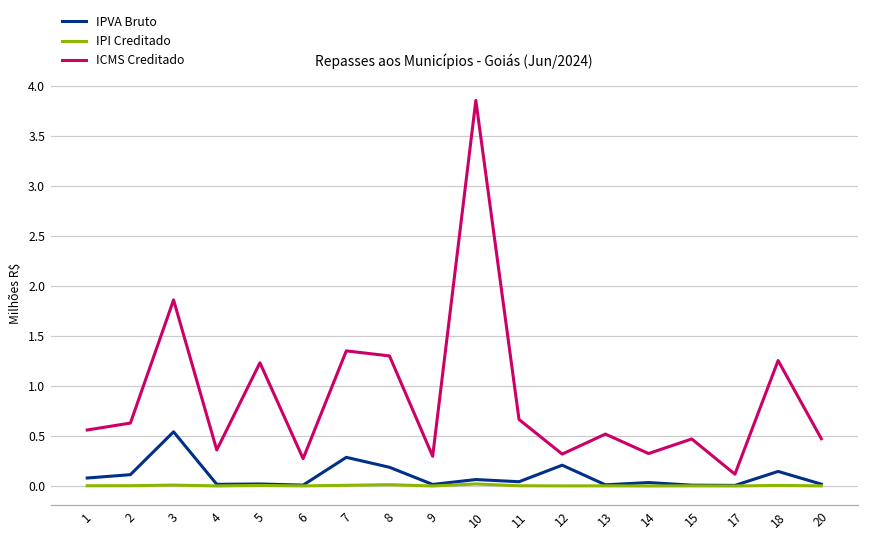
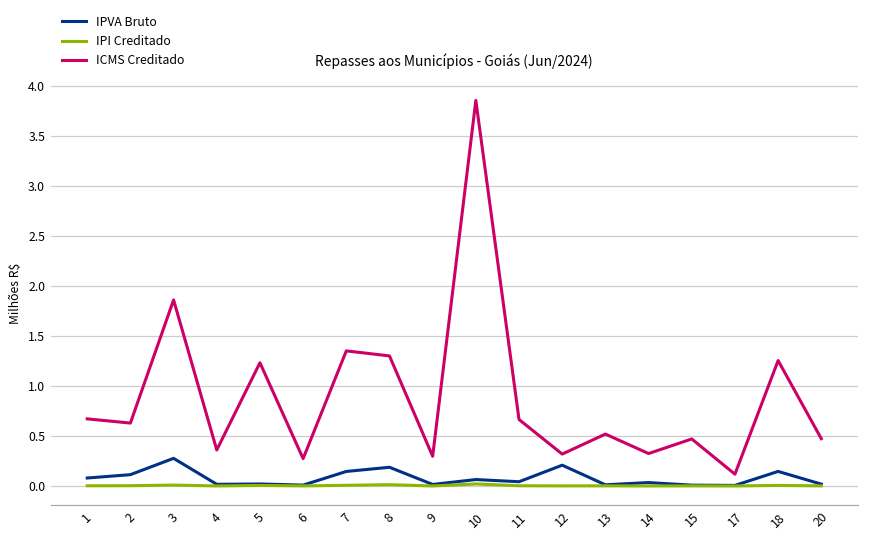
ICMS Creditado, 1: 0.6 -> 0.7
IPVA Bruto, 3: 0.5 -> 0.3
IPVA Bruto, 7: 0.3 -> 0.1
